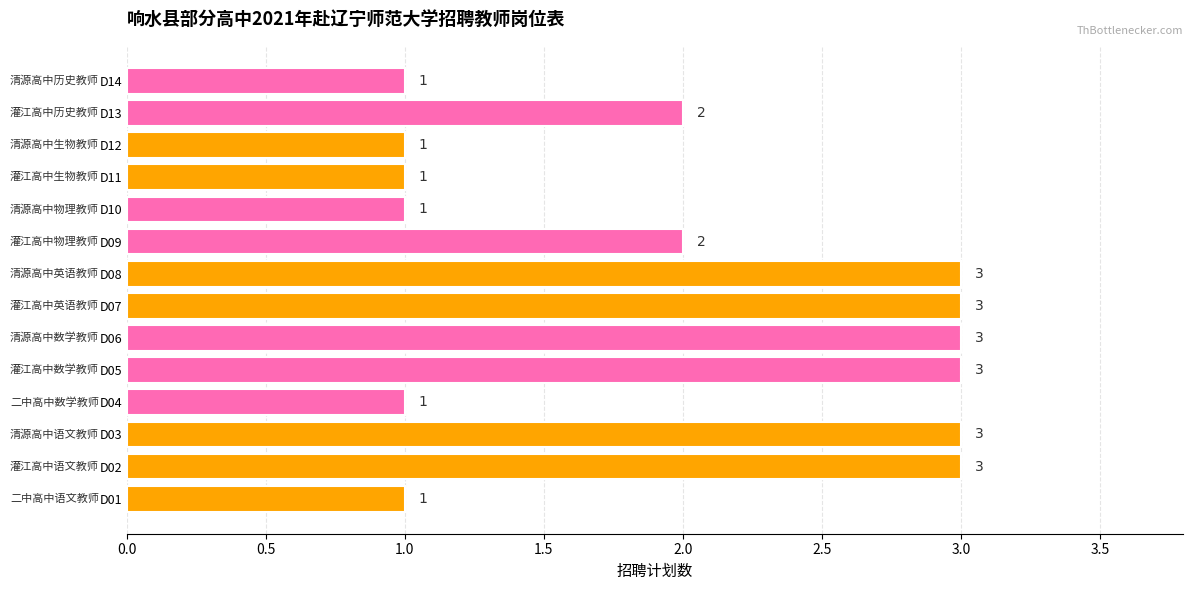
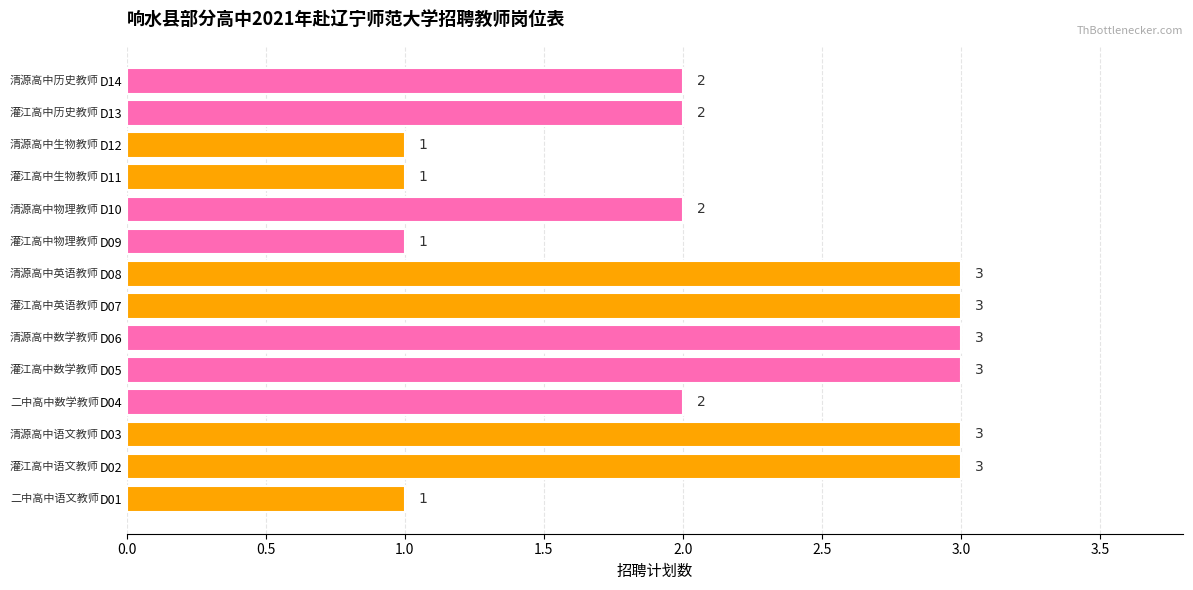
D14: 1 -> 2
D10: 1 -> 2
D09: 2 -> 1
D04: 1 -> 2
